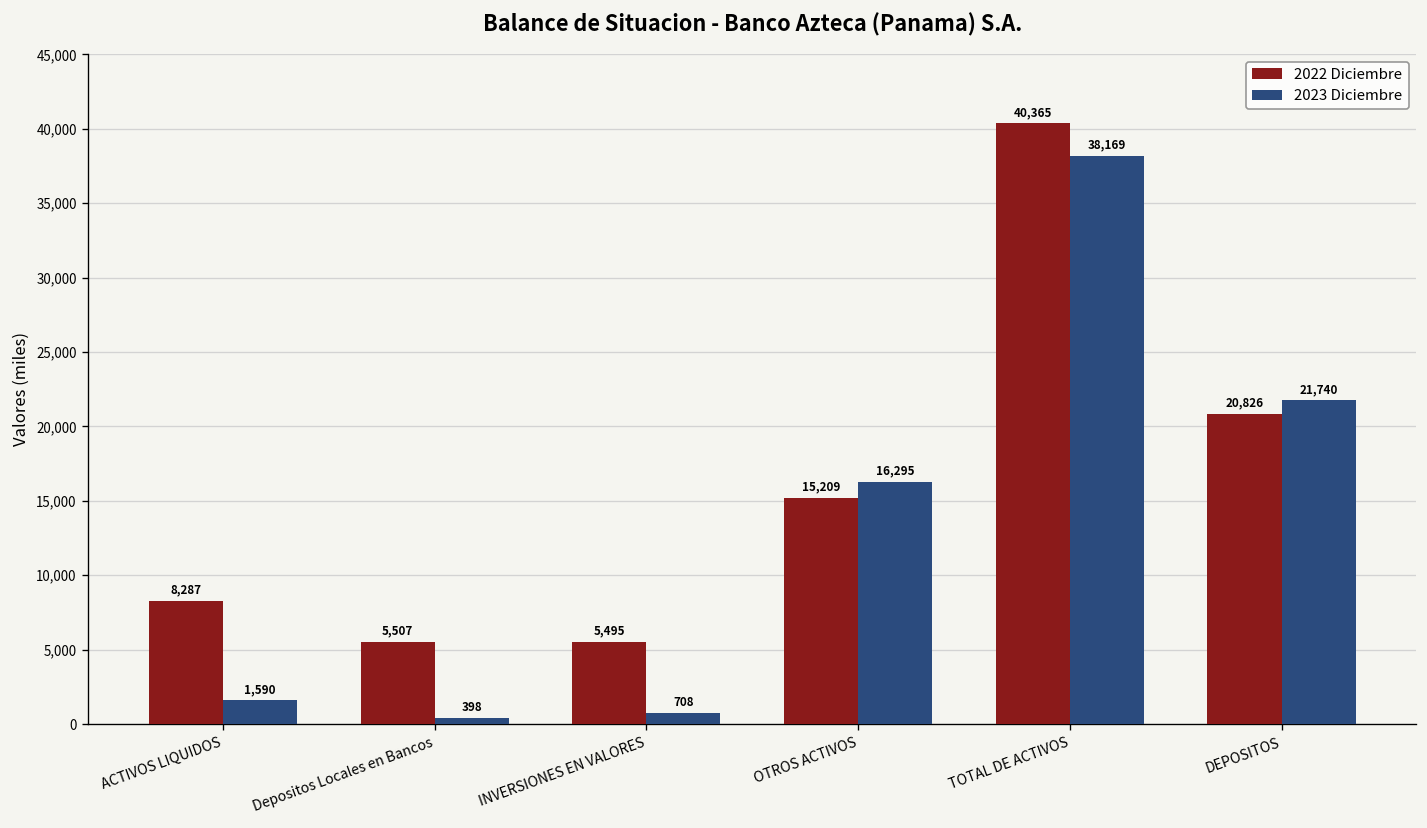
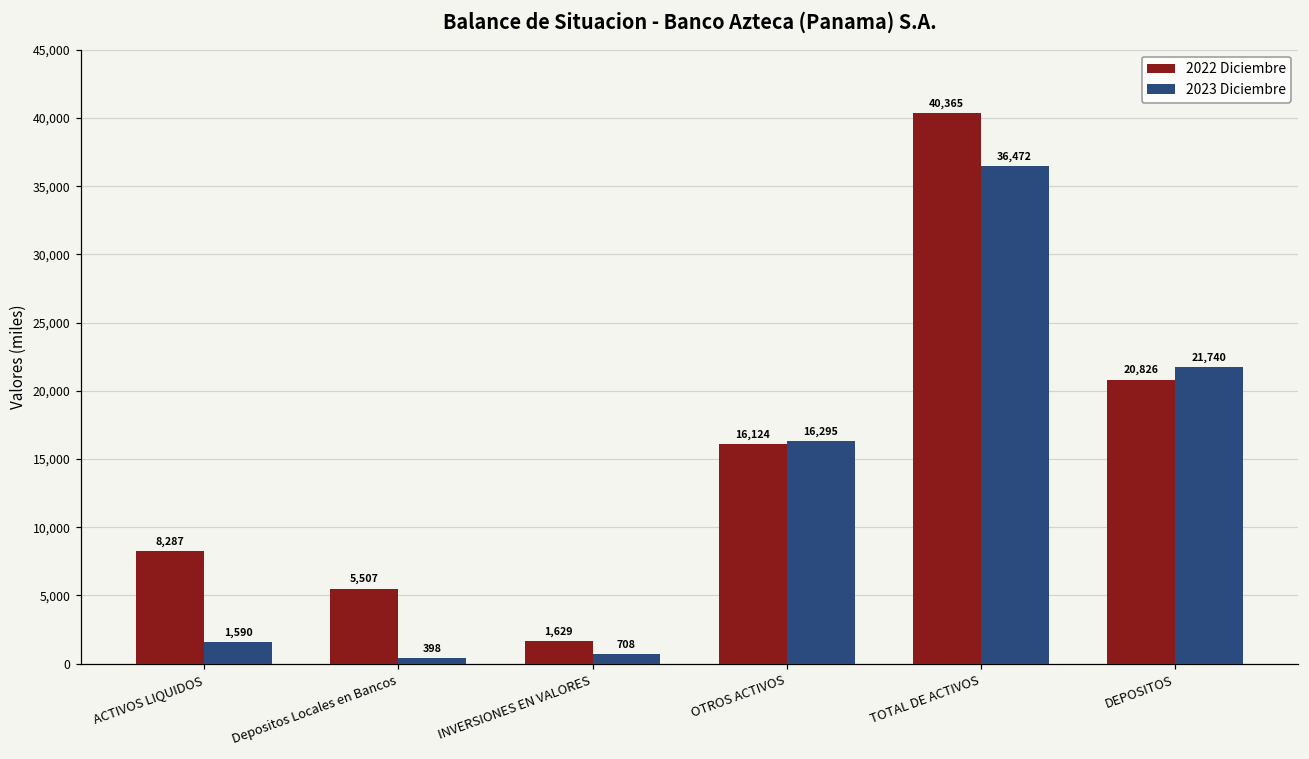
2022 Diciembre, INVERSIONES EN VALORES: 5,495 -> 1,629
2022 Diciembre, OTROS ACTIVOS: 15,209 -> 16,124
2023 Diciembre, TOTAL DE ACTIVOS: 38,169 -> 36,472
